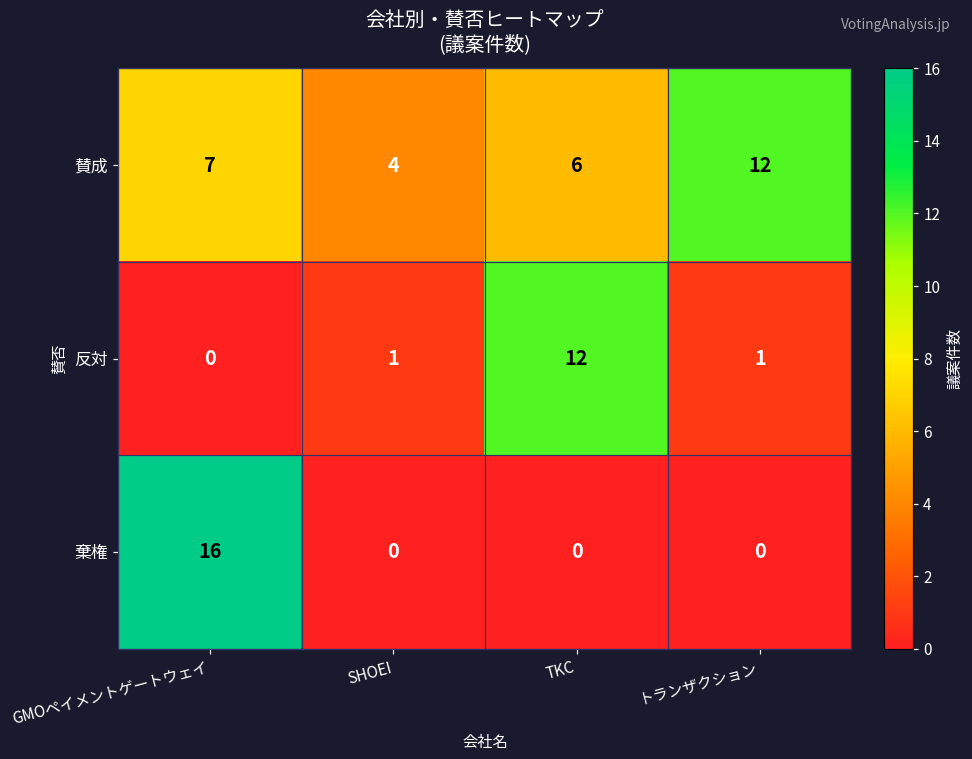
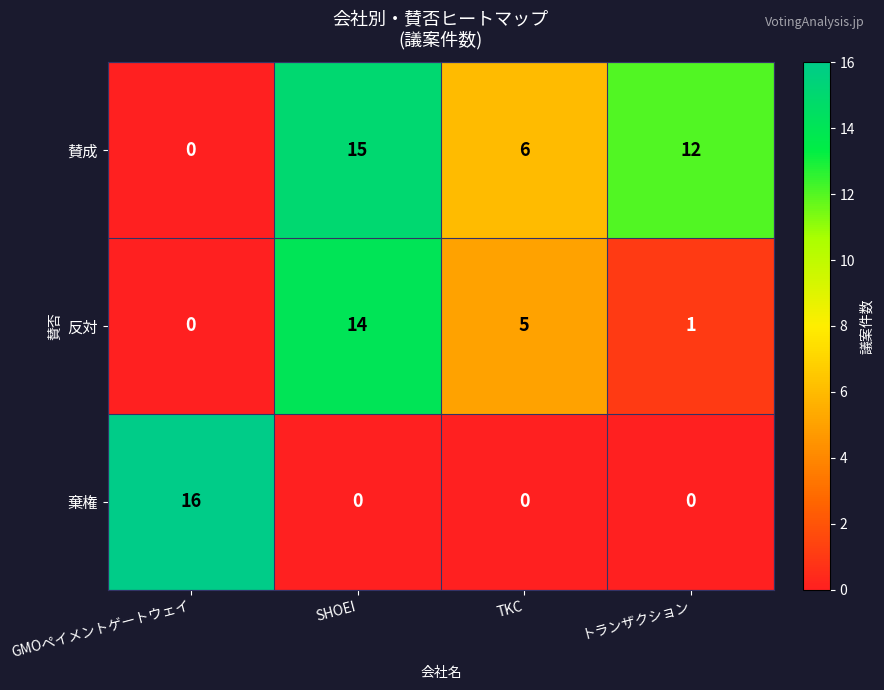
賛成, GMOペイメントゲートウェイ: 7 -> 0
賛成, SHOEI: 4 -> 15
反対, SHOEI: 1 -> 14
反対, TKC: 12 -> 5
